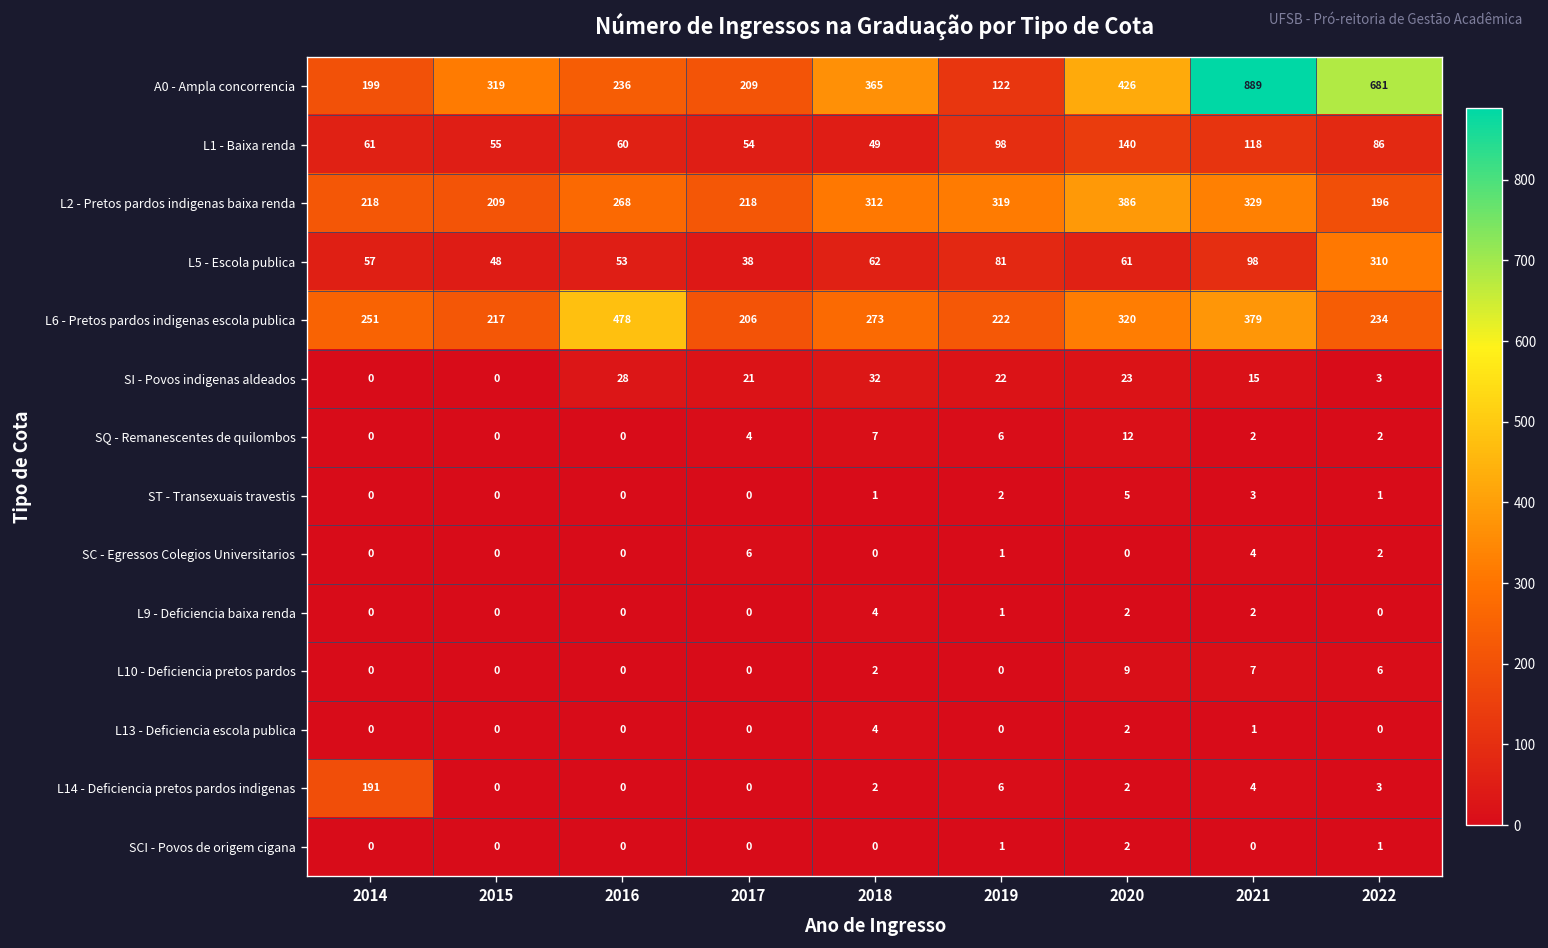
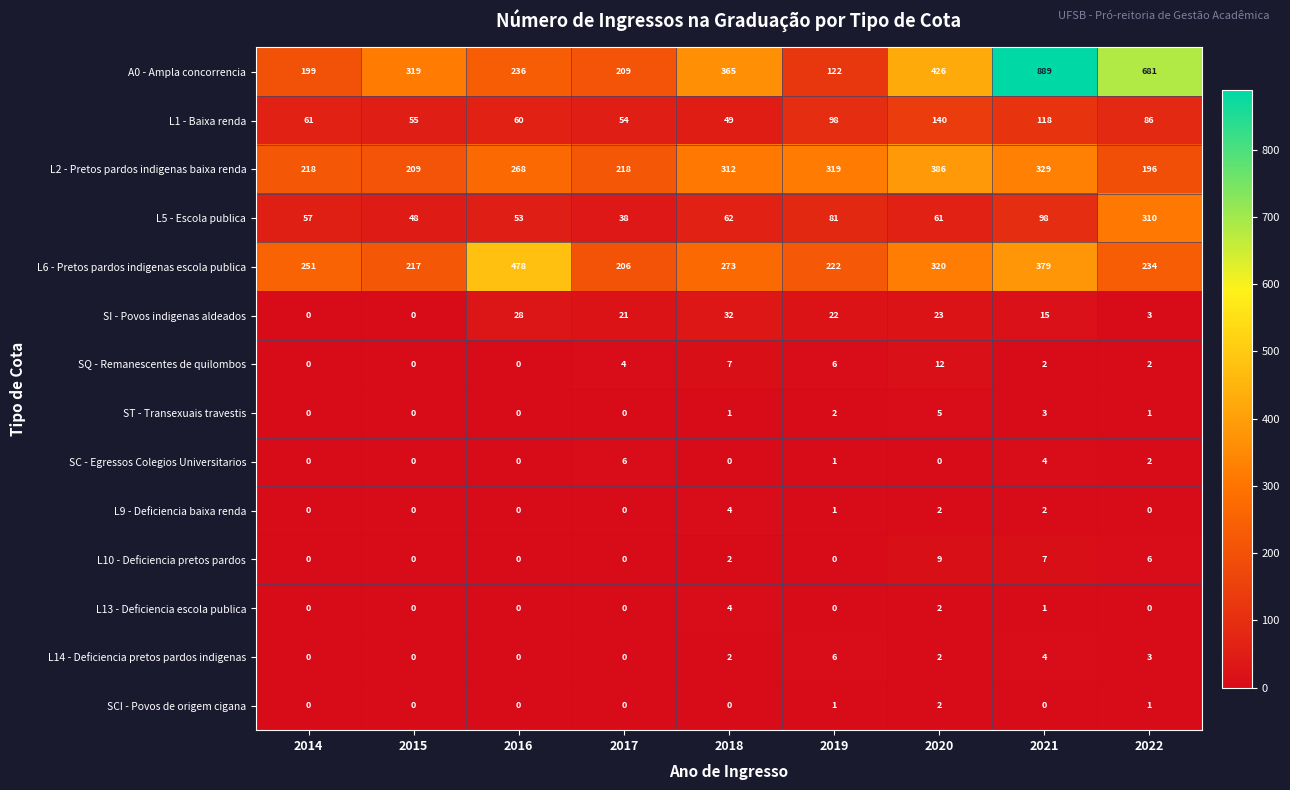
L14 - Deficiencia pretos pardos indigenas, 2014: 191 -> 0
